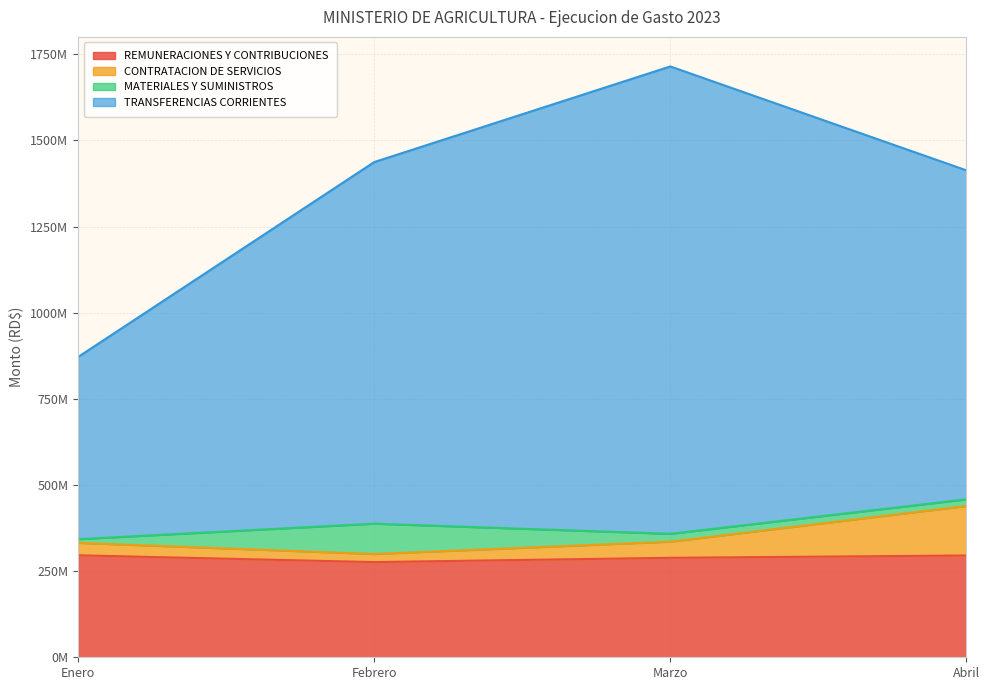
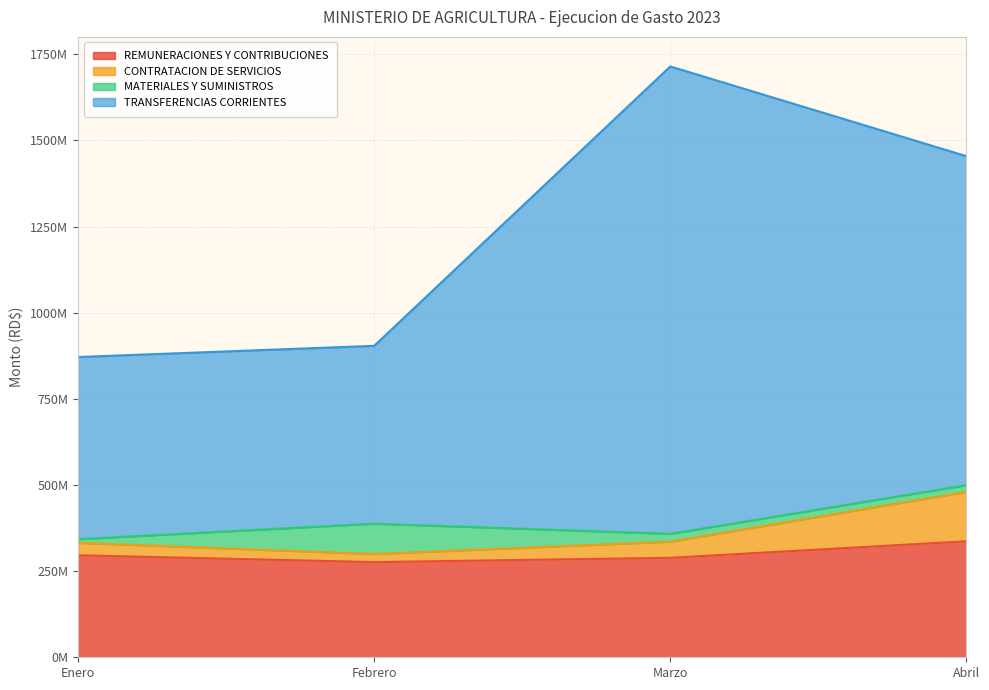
TRANSFERENCIAS CORRIENTES, Febrero: 1050000000 -> 520000000
REMUNERACIONES Y CONTRIBUCIONES, Abril: 300000000 -> 340000000
